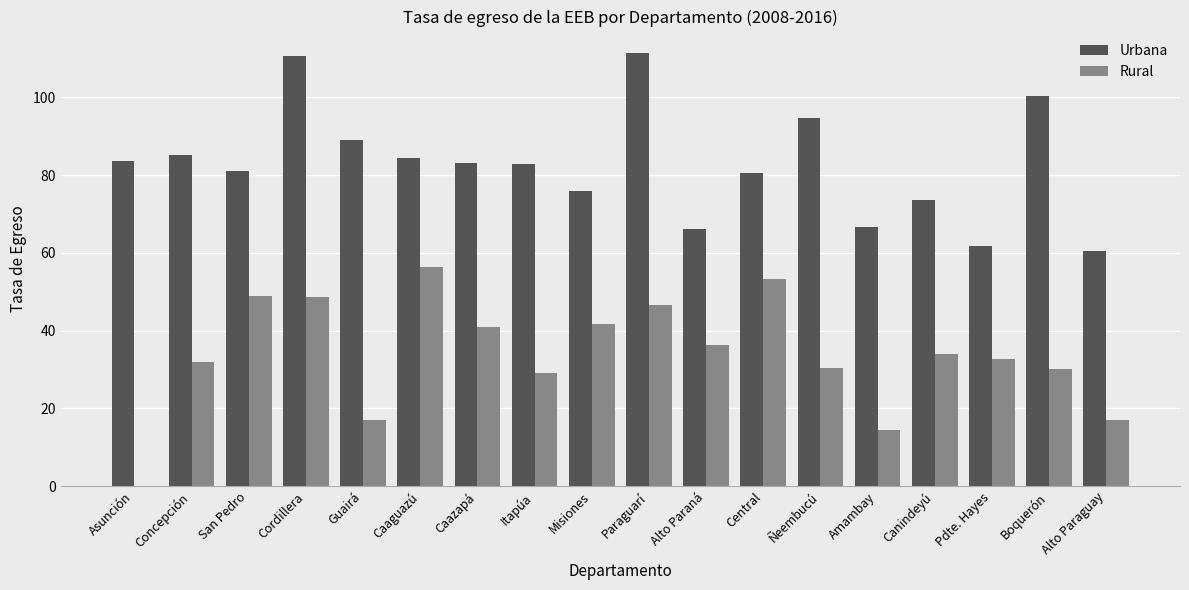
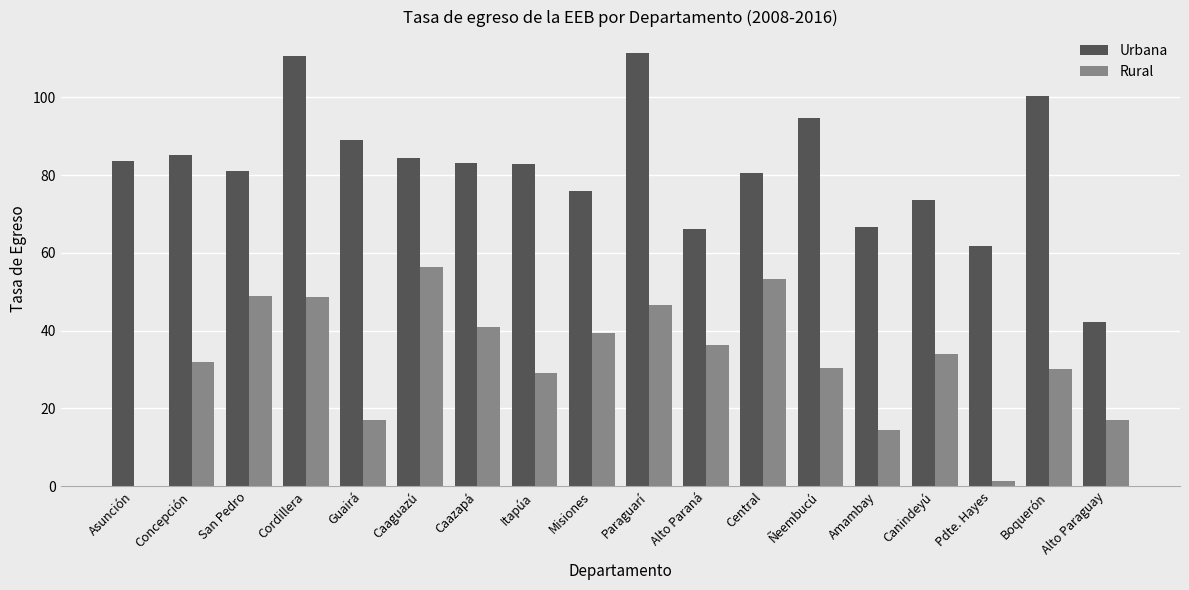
Rural, Misiones: 42 -> 39
Rural, Pdte. Hayes: 33 -> 1
Urbana, Alto Paraguay: 61 -> 42
